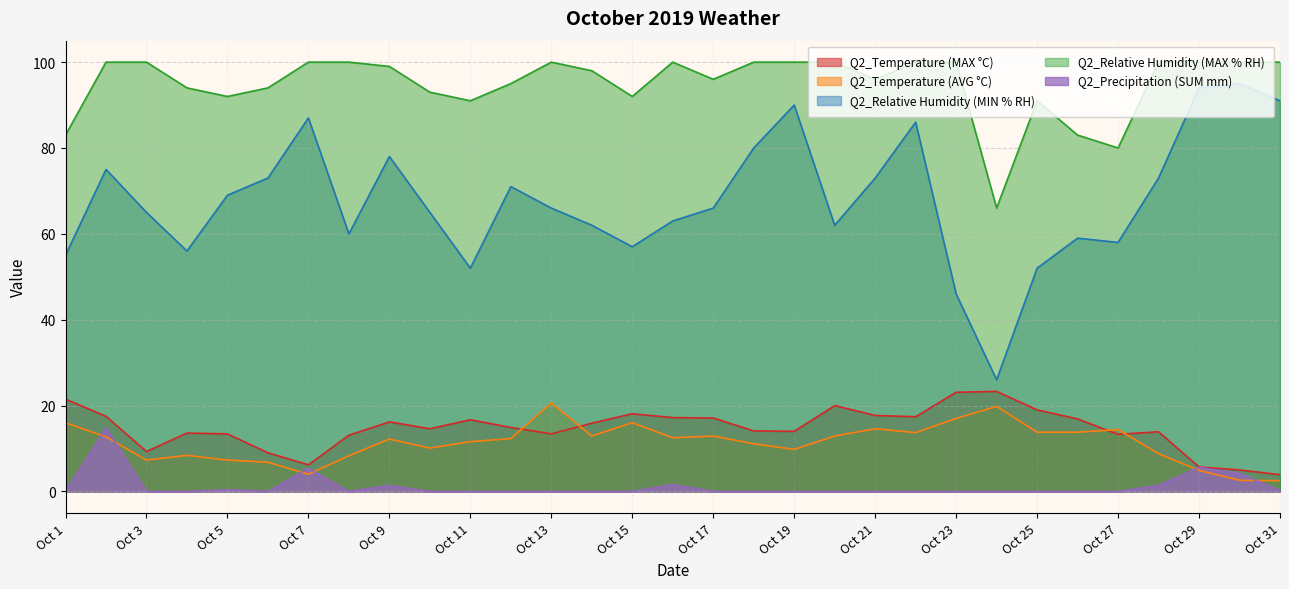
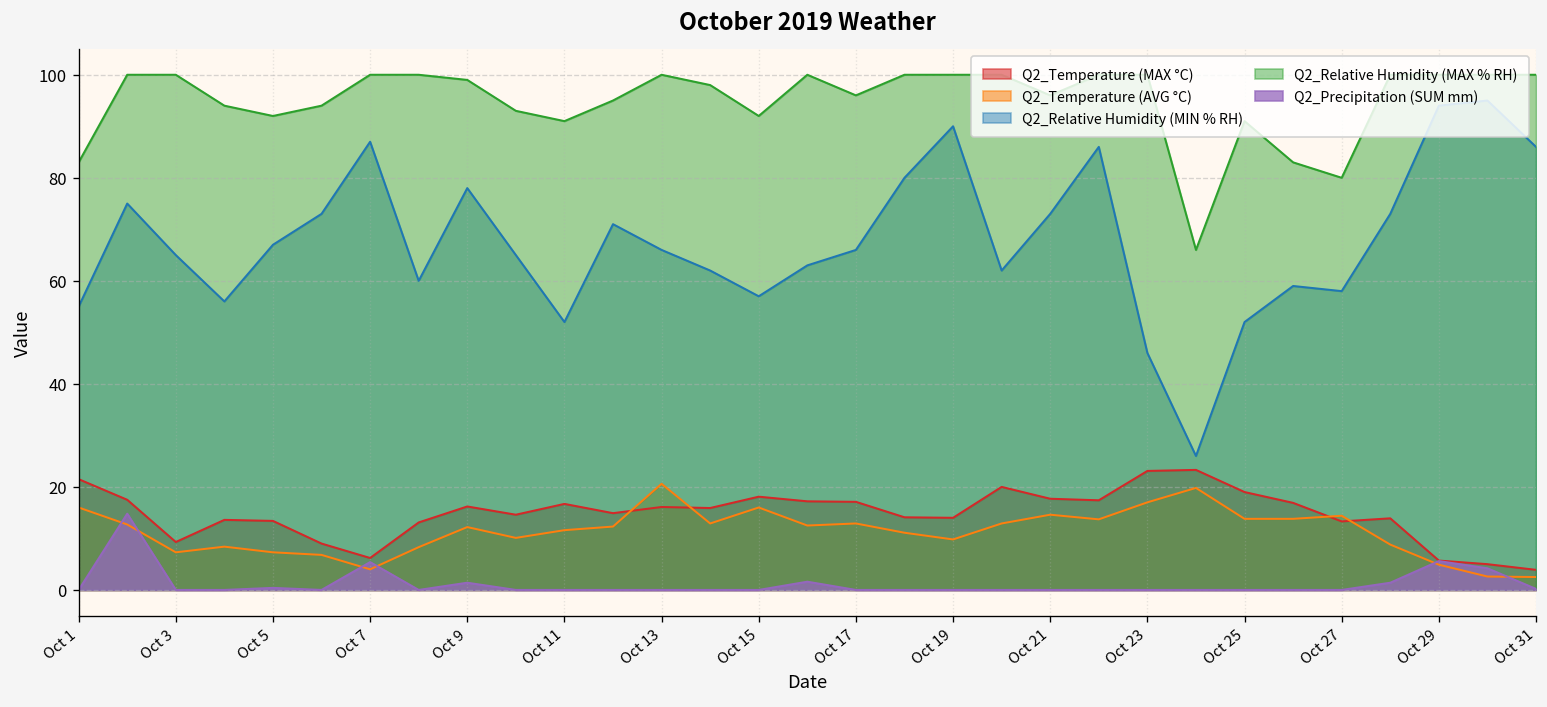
Q2_Relative Humidity (MIN % RH), Oct 5: 69 -> 67
Q2_Temperature (MAX °C), Oct 13: 13 -> 16
Q2_Relative Humidity (MIN % RH), Oct 31: 91 -> 86
